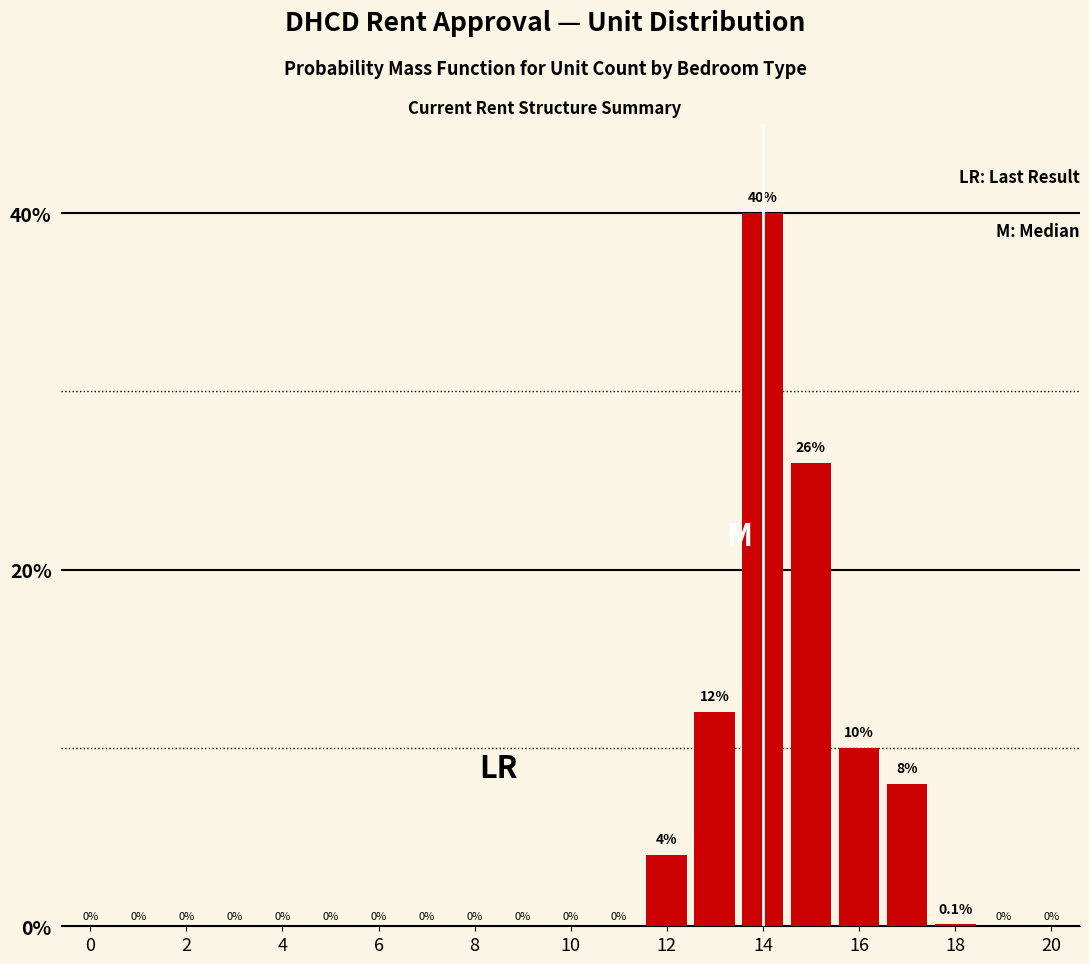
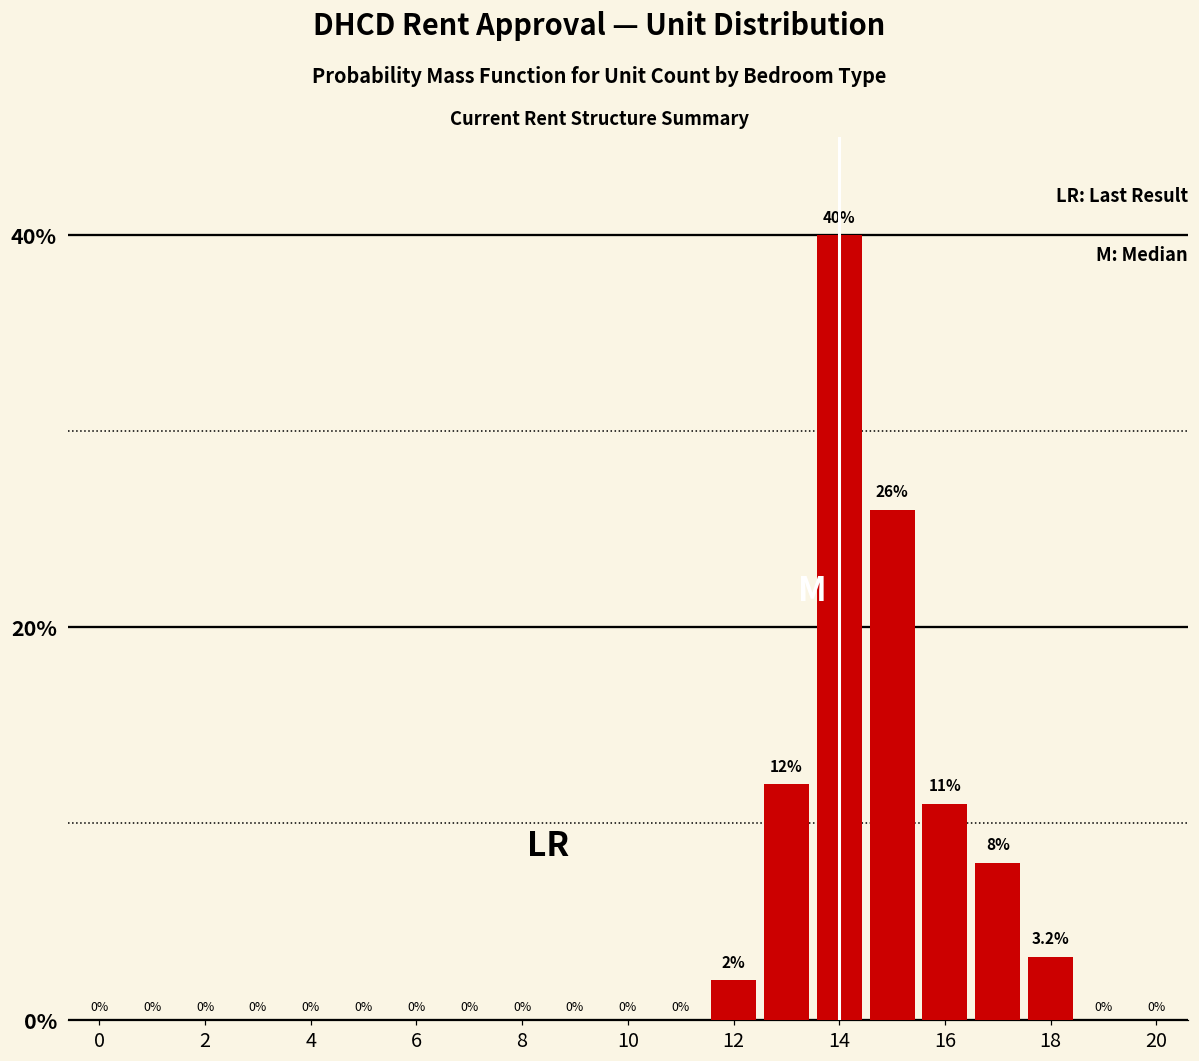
12: 4% -> 2%
16: 10% -> 11%
18: 0.1% -> 3.2%
